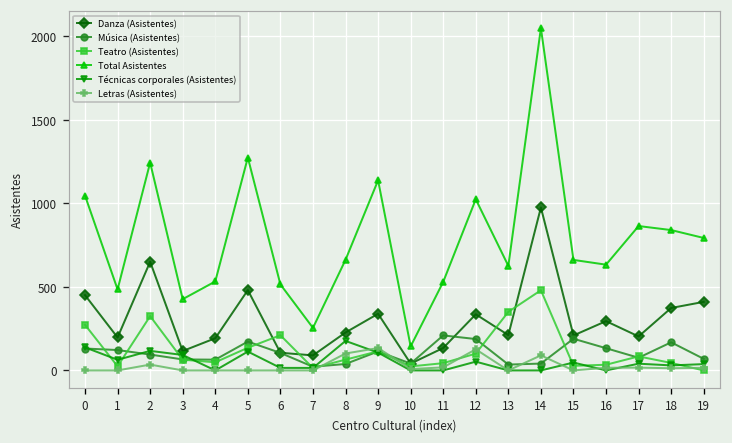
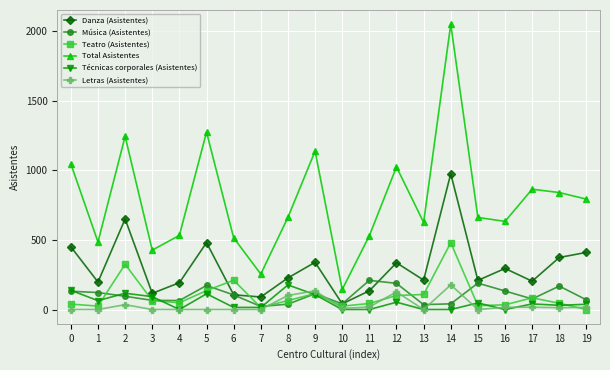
Teatro (Asistentes), 0: 270 -> 40
Teatro (Asistentes), 13: 350 -> 110
Letras (Asistentes), 14: 90 -> 180
